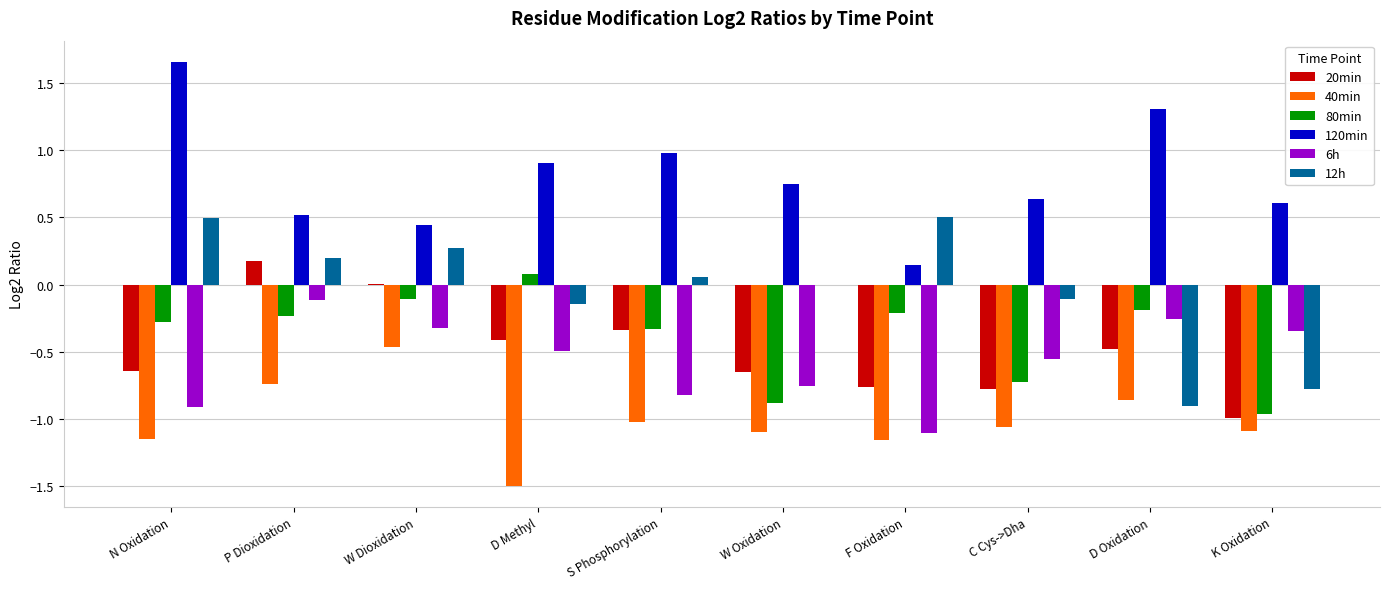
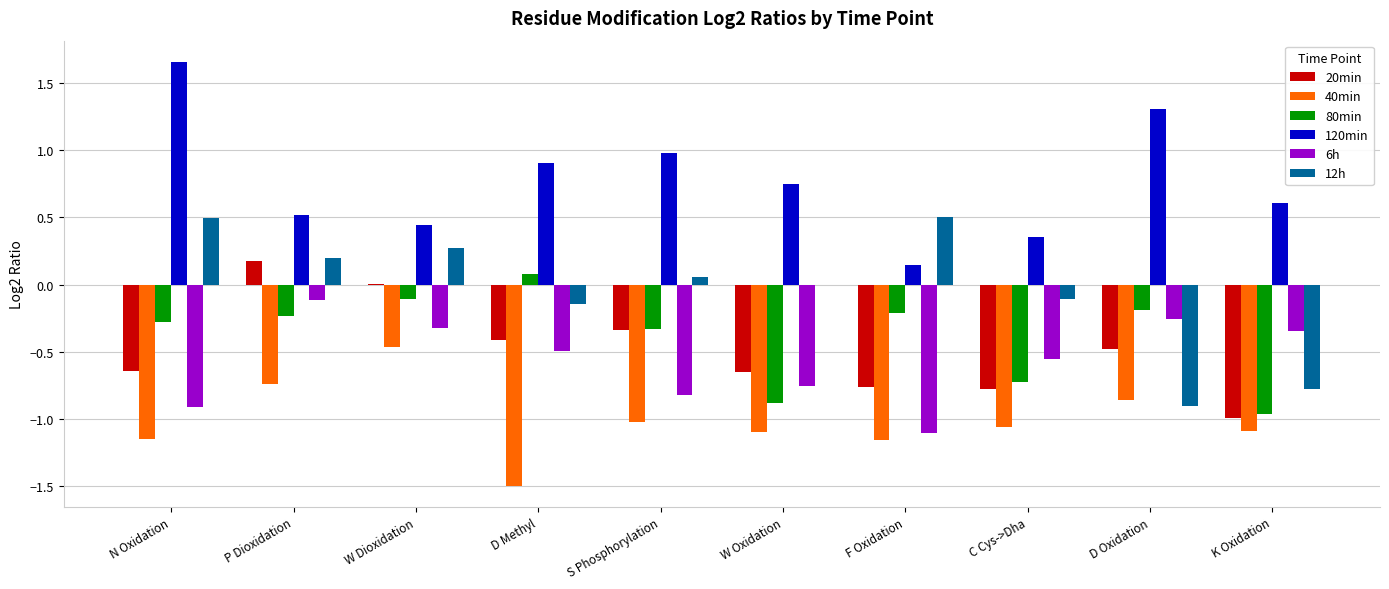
120min, C Cys->Dha: 0.64 -> 0.36
